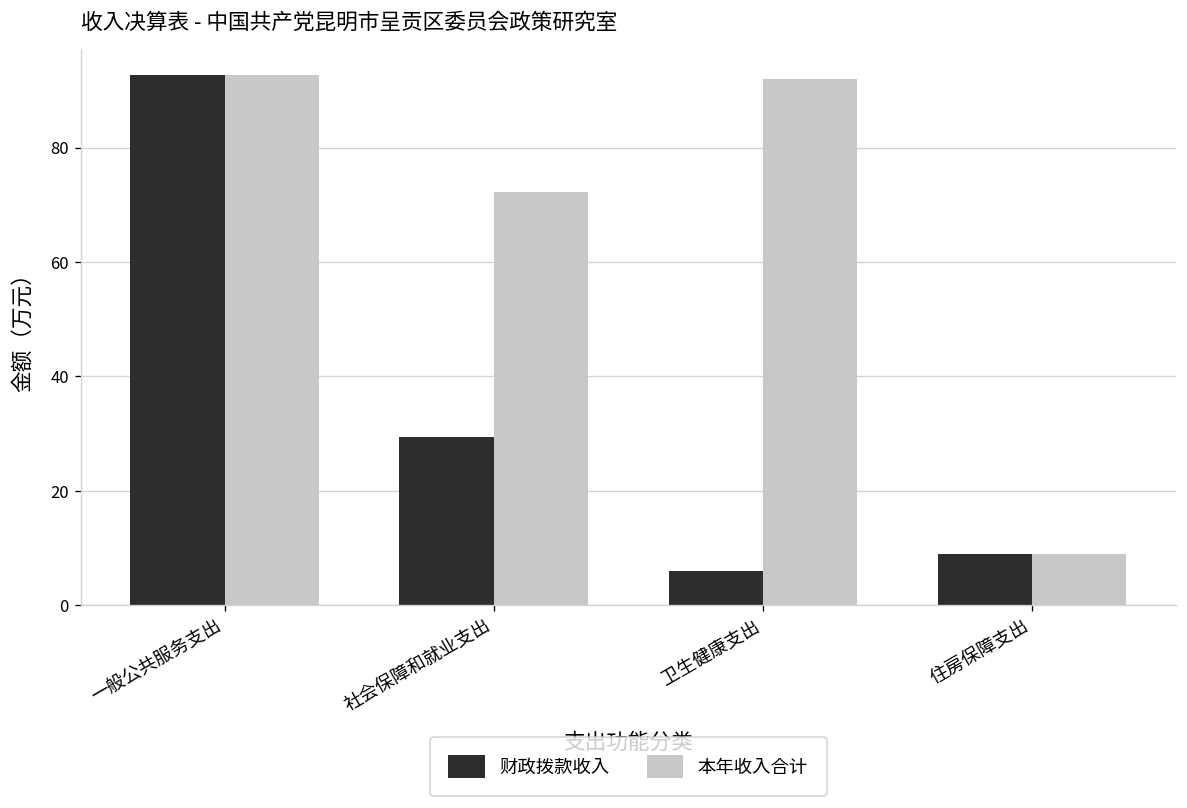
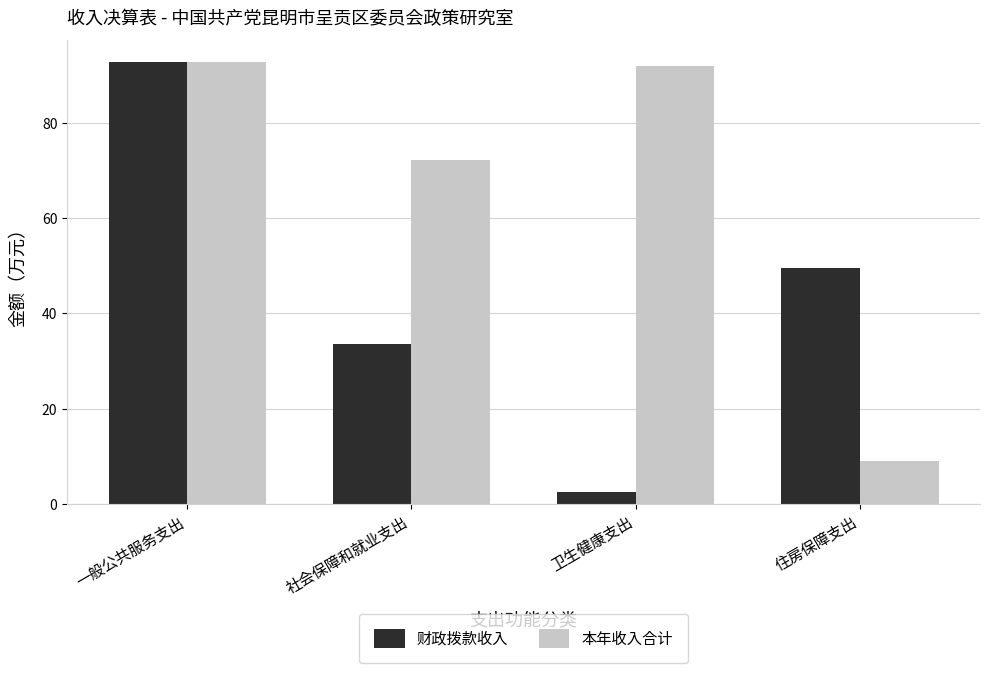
财政拨款收入, 社会保障和就业支出: 29 -> 34
财政拨款收入, 卫生健康支出: 6 -> 3
财政拨款收入, 住房保障支出: 9 -> 49
